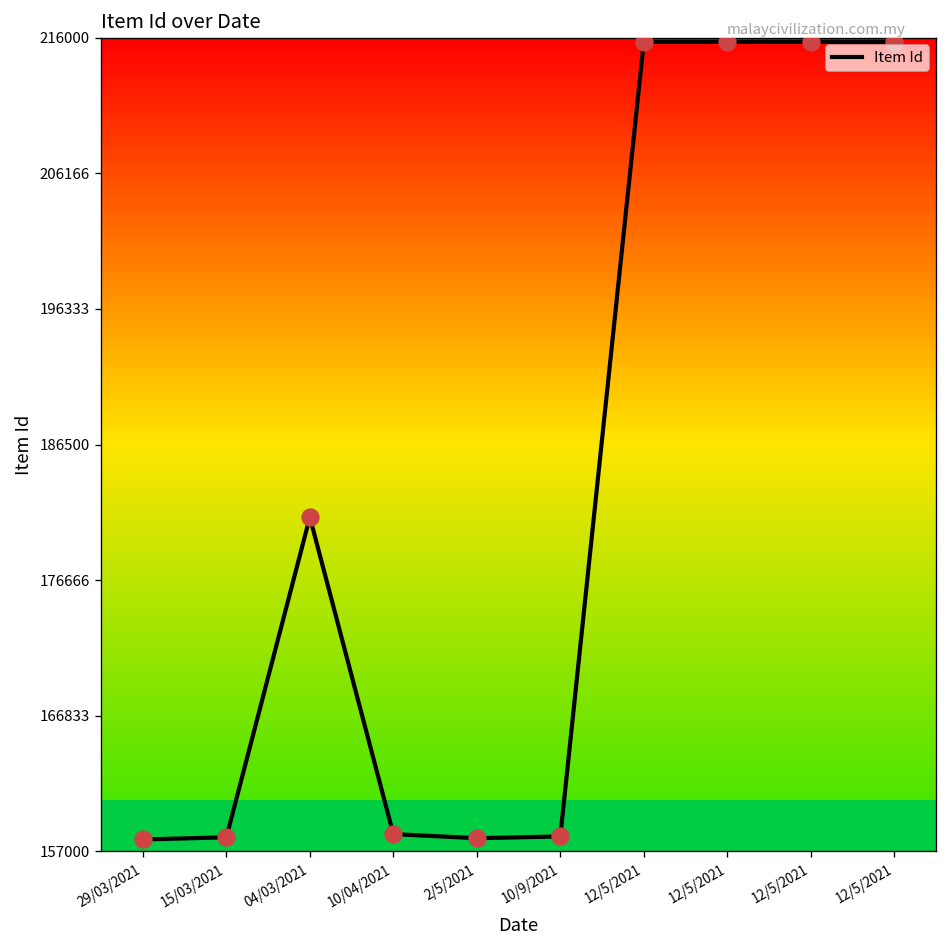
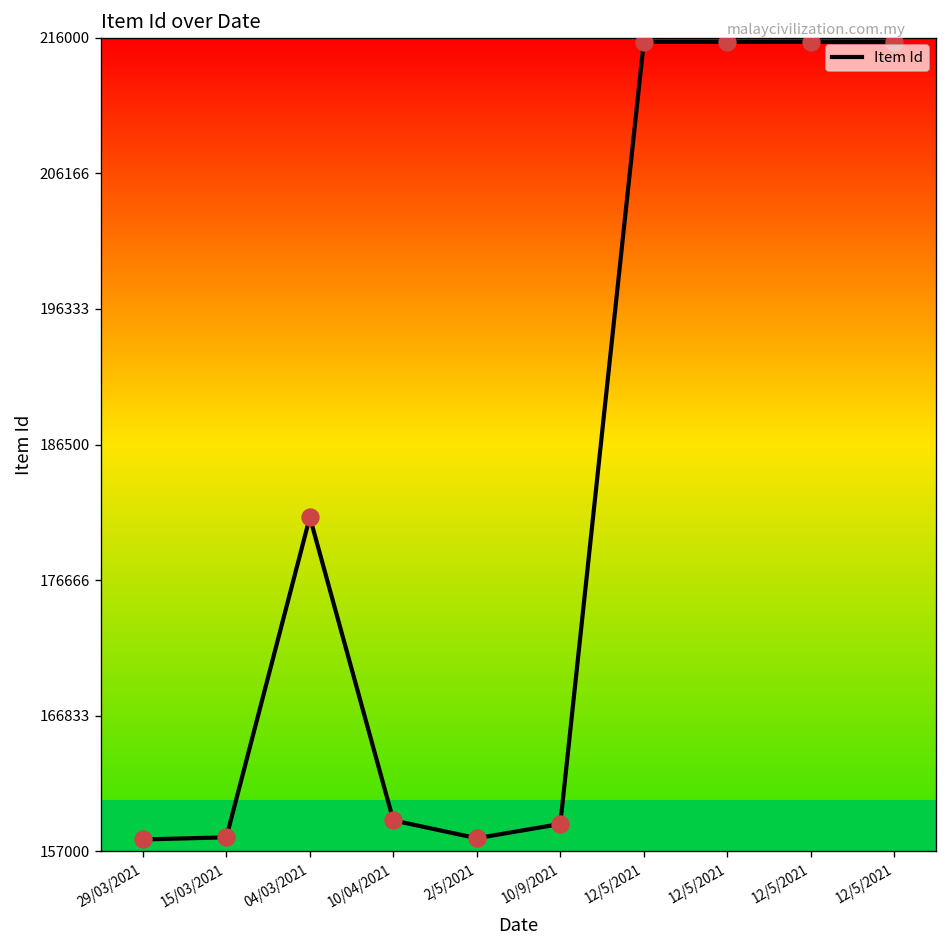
10/04/2021: 158300 -> 159200
10/9/2021: 158100 -> 159000
